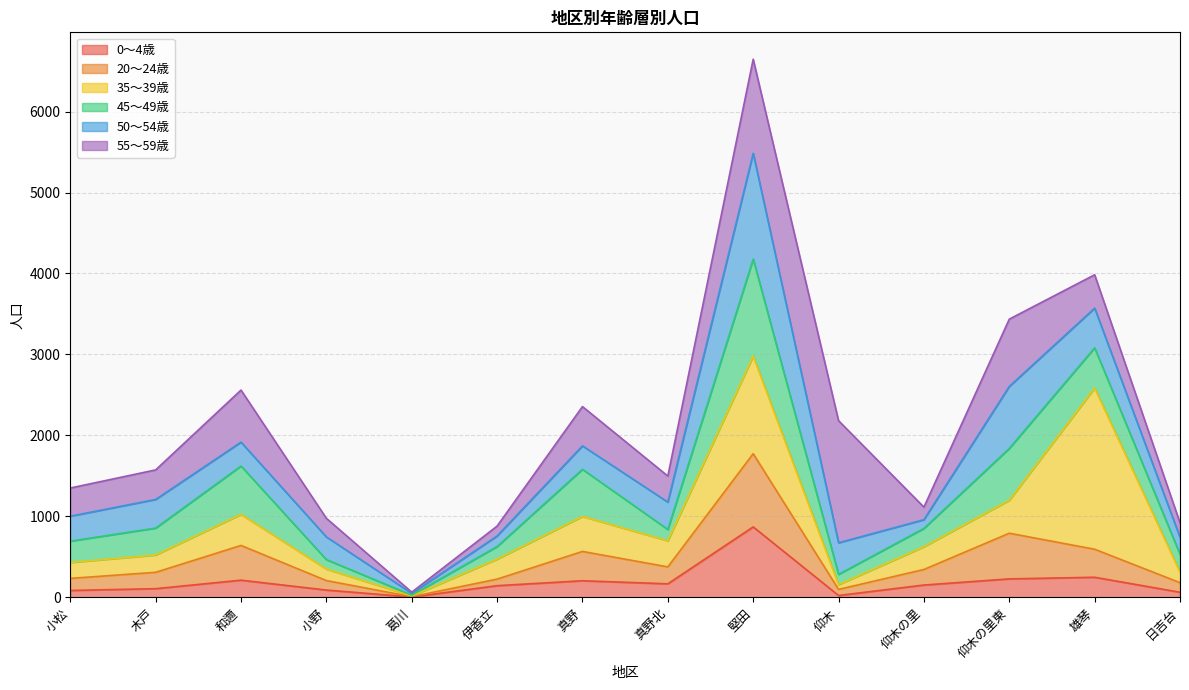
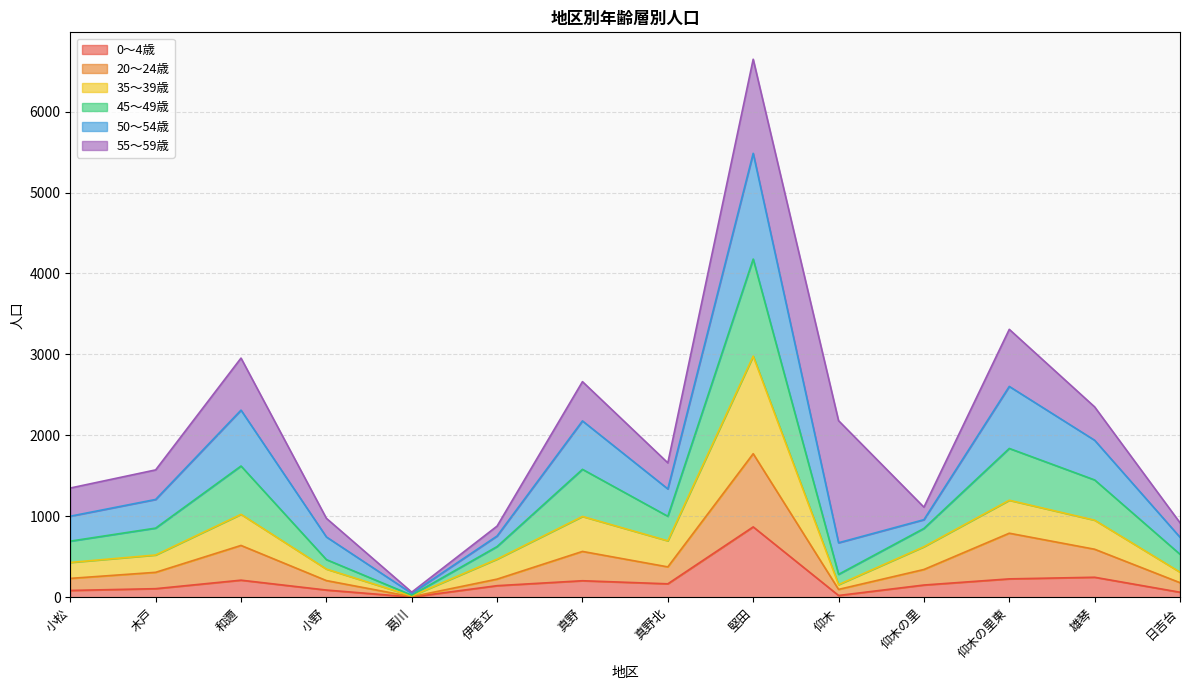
50～54歳, 和邇: 300 -> 700
50～54歳, 真野: 300 -> 600
45～49歳, 真野北: 100 -> 300
55～59歳, 仰木の里東: 800 -> 700
35～39歳, 雄琴: 2000 -> 400
